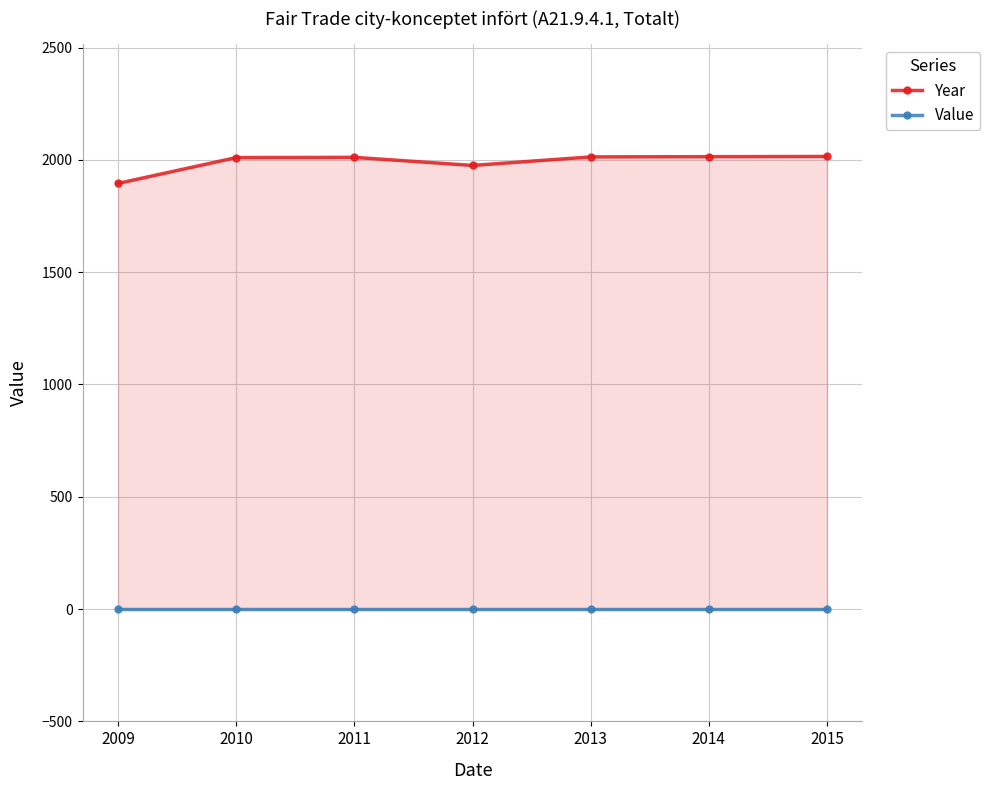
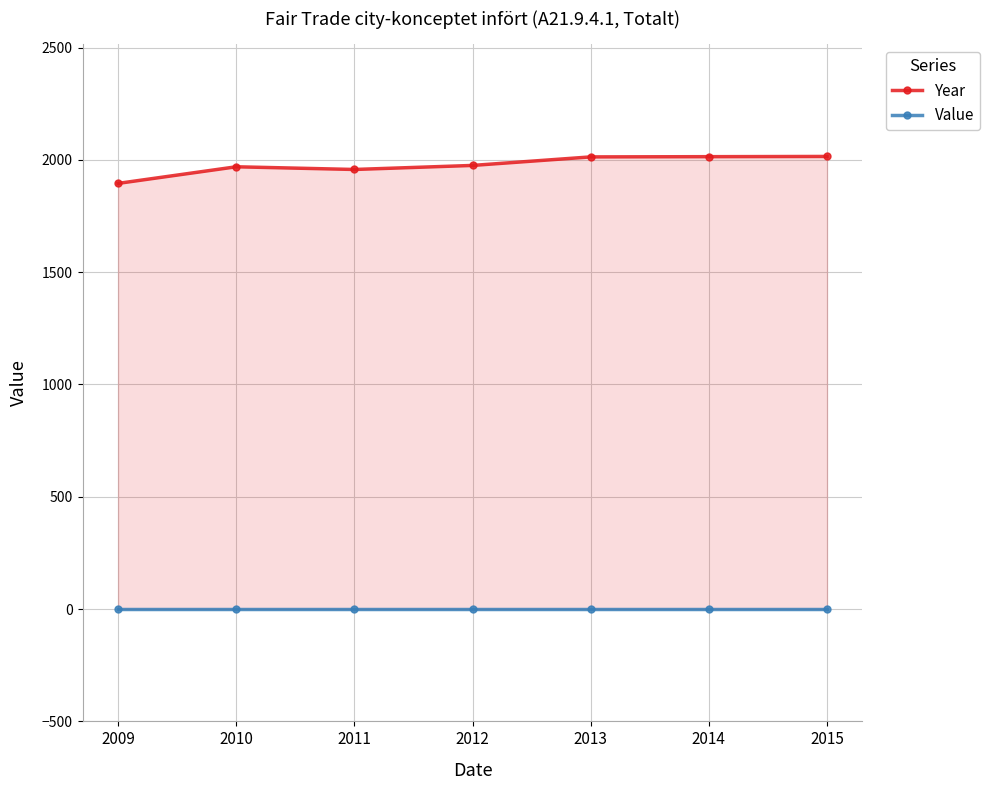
Year, 2010: 2010 -> 1970
Year, 2011: 2010 -> 1960
